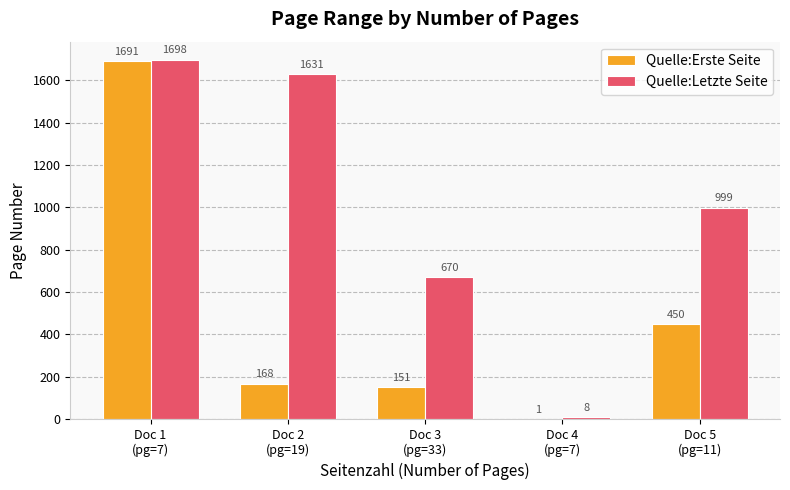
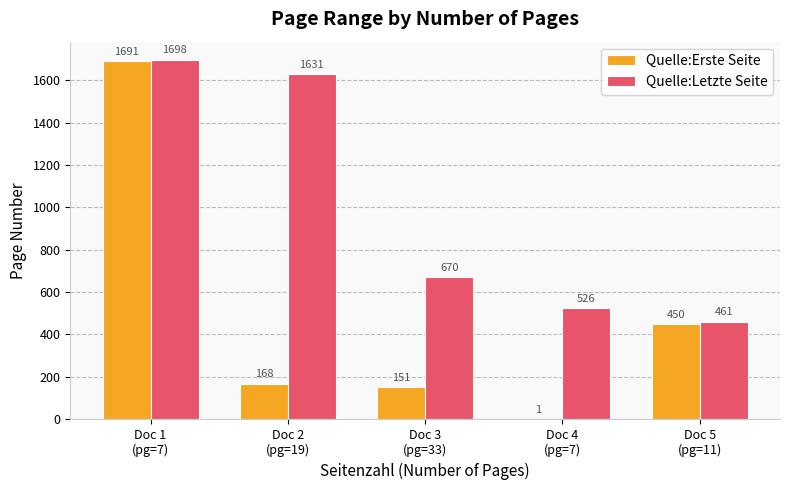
Quelle:Letzte Seite, Doc 4 (pg=7): 8 -> 526
Quelle:Letzte Seite, Doc 5 (pg=11): 999 -> 461
